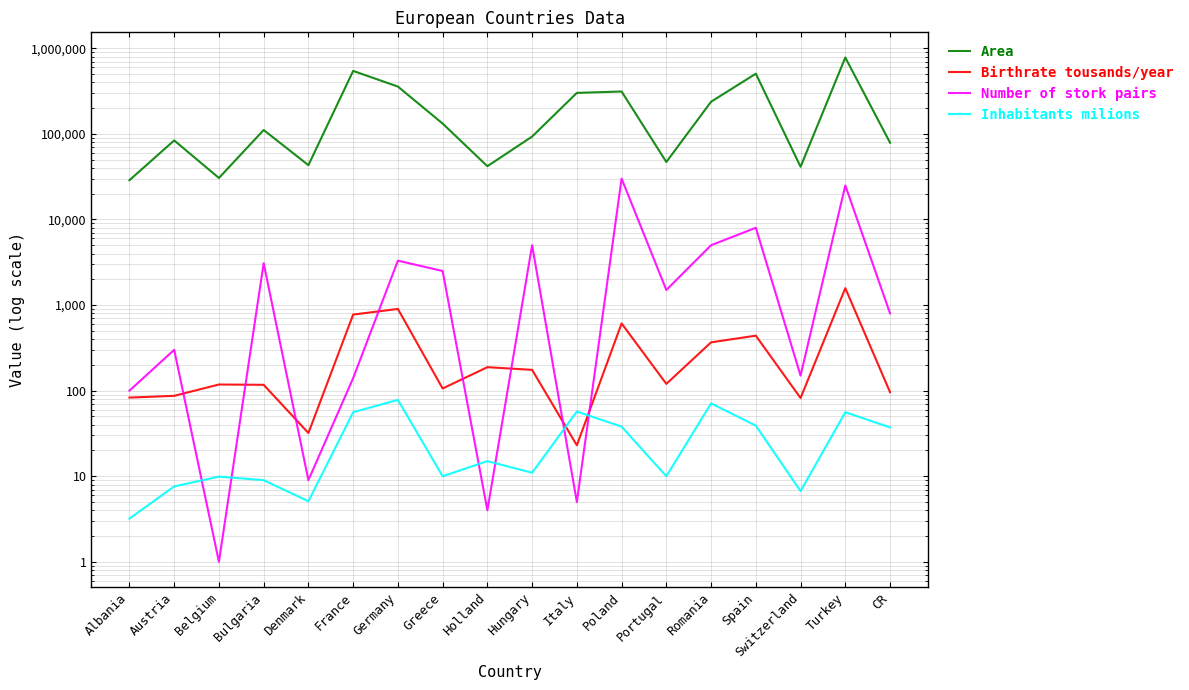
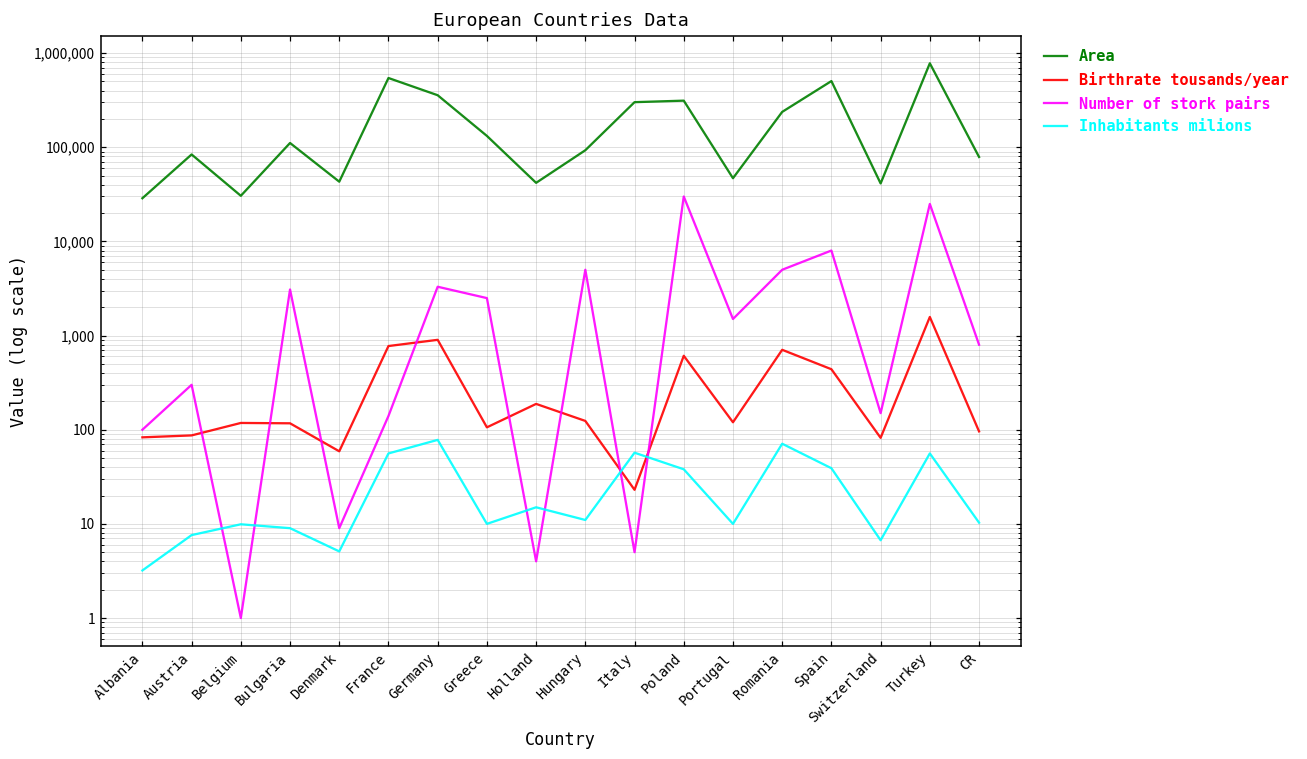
Birthrate tousands/year, Denmark: 32 -> 60
Birthrate tousands/year, Hungary: 180 -> 120
Birthrate tousands/year, Romania: 370 -> 700
Inhabitants milions, CR: 40 -> 10
